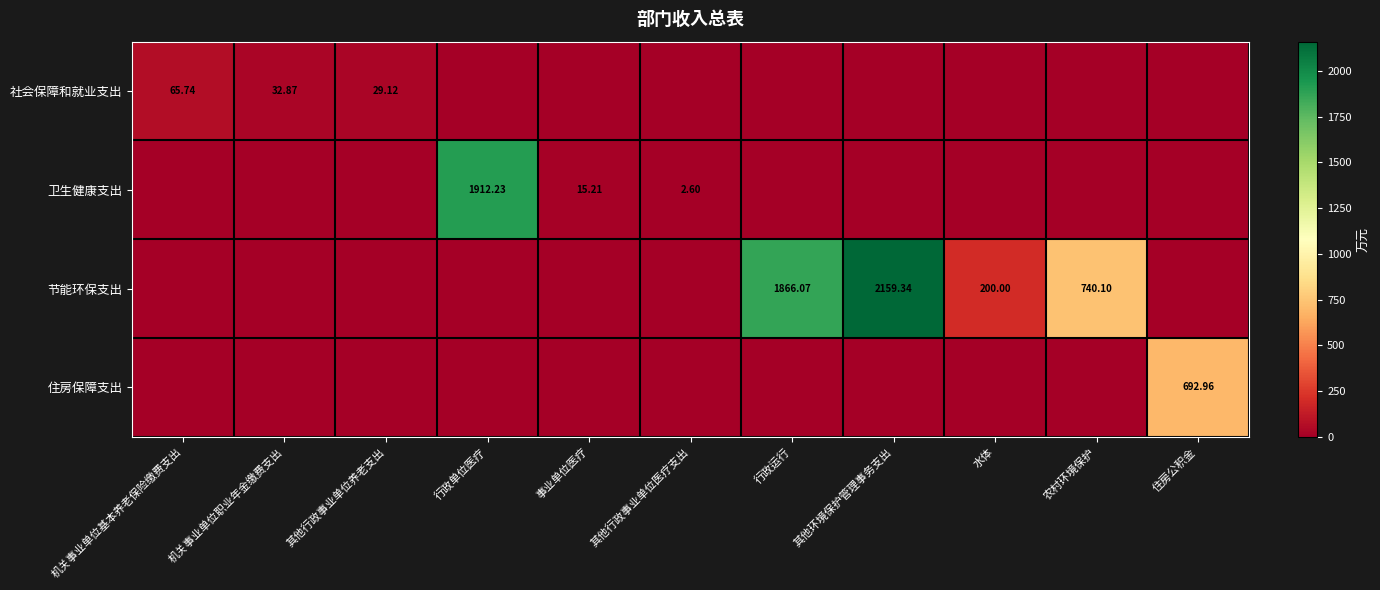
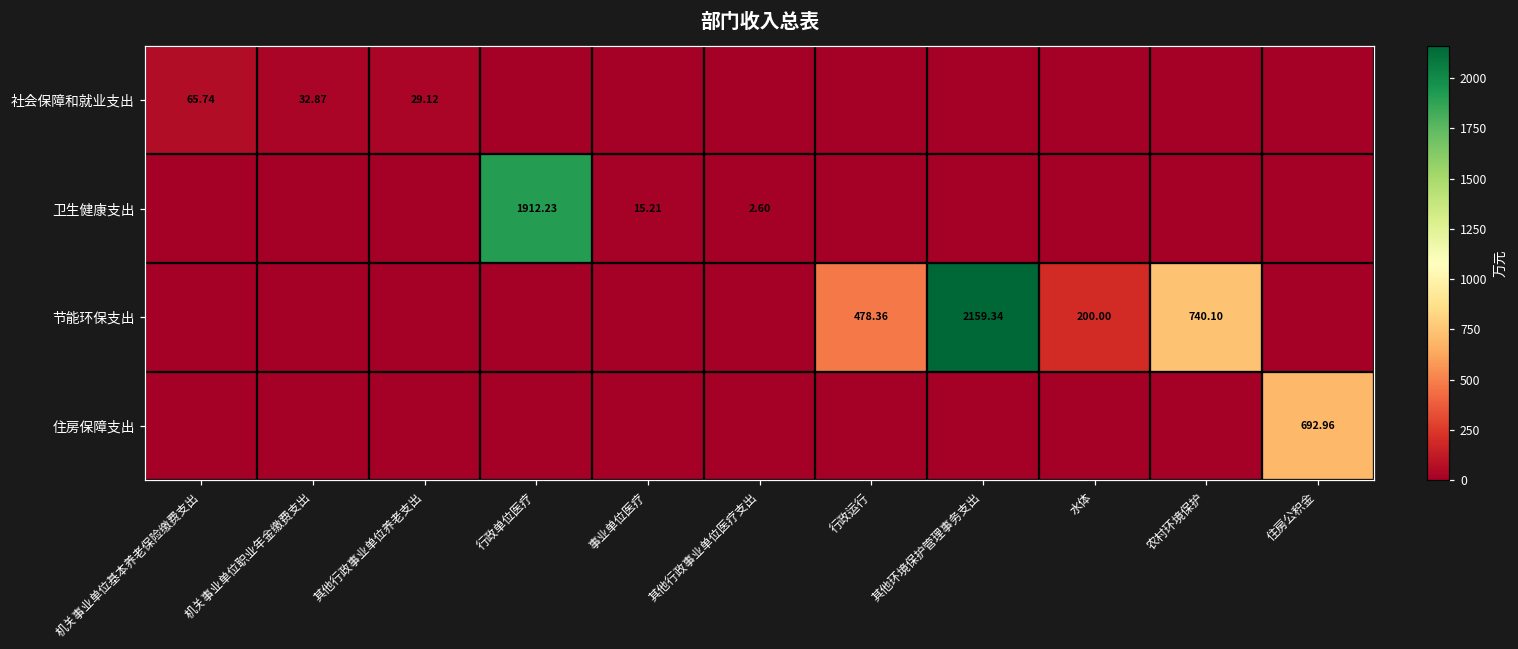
节能环保支出, 行政运行: 1866.07 -> 478.36
